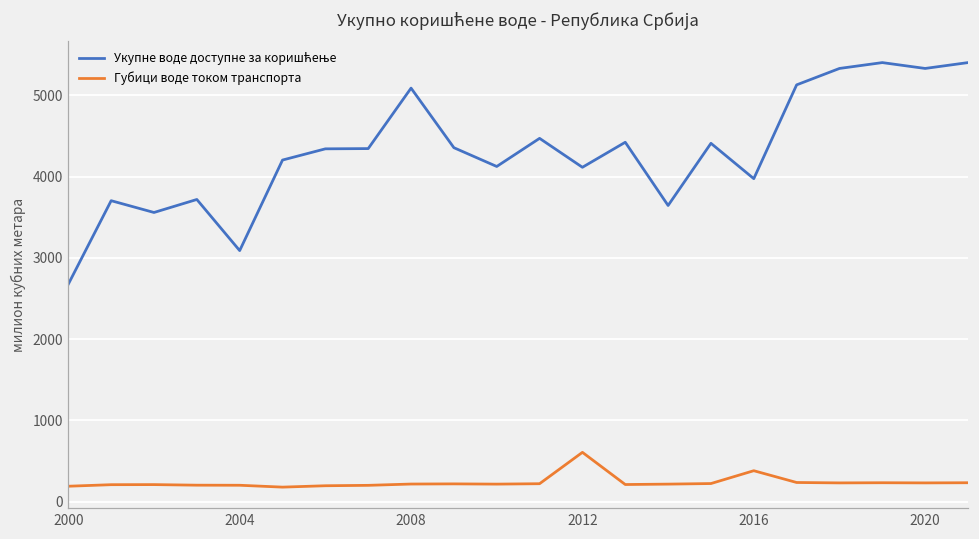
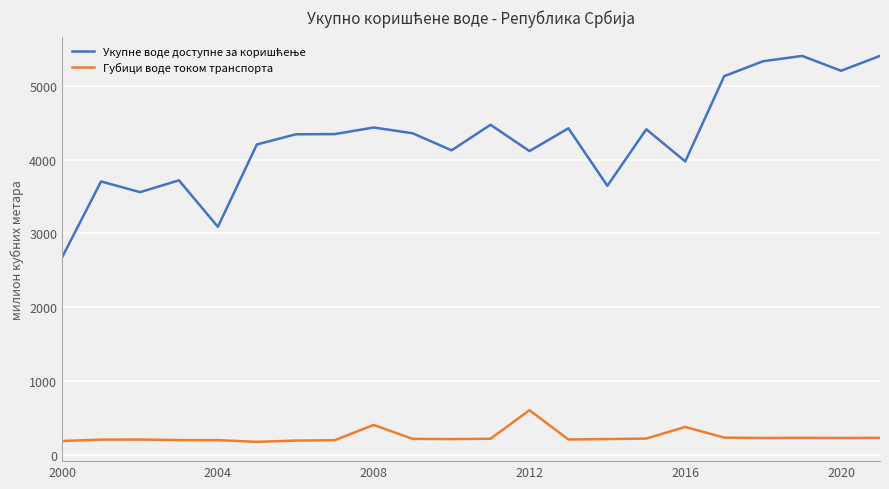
Укупне воде доступне за коришћење, 2008: 5100 -> 4400
Губици воде током транспорта, 2008: 200 -> 400
Укупне воде доступне за коришћење, 2020: 5300 -> 5200
